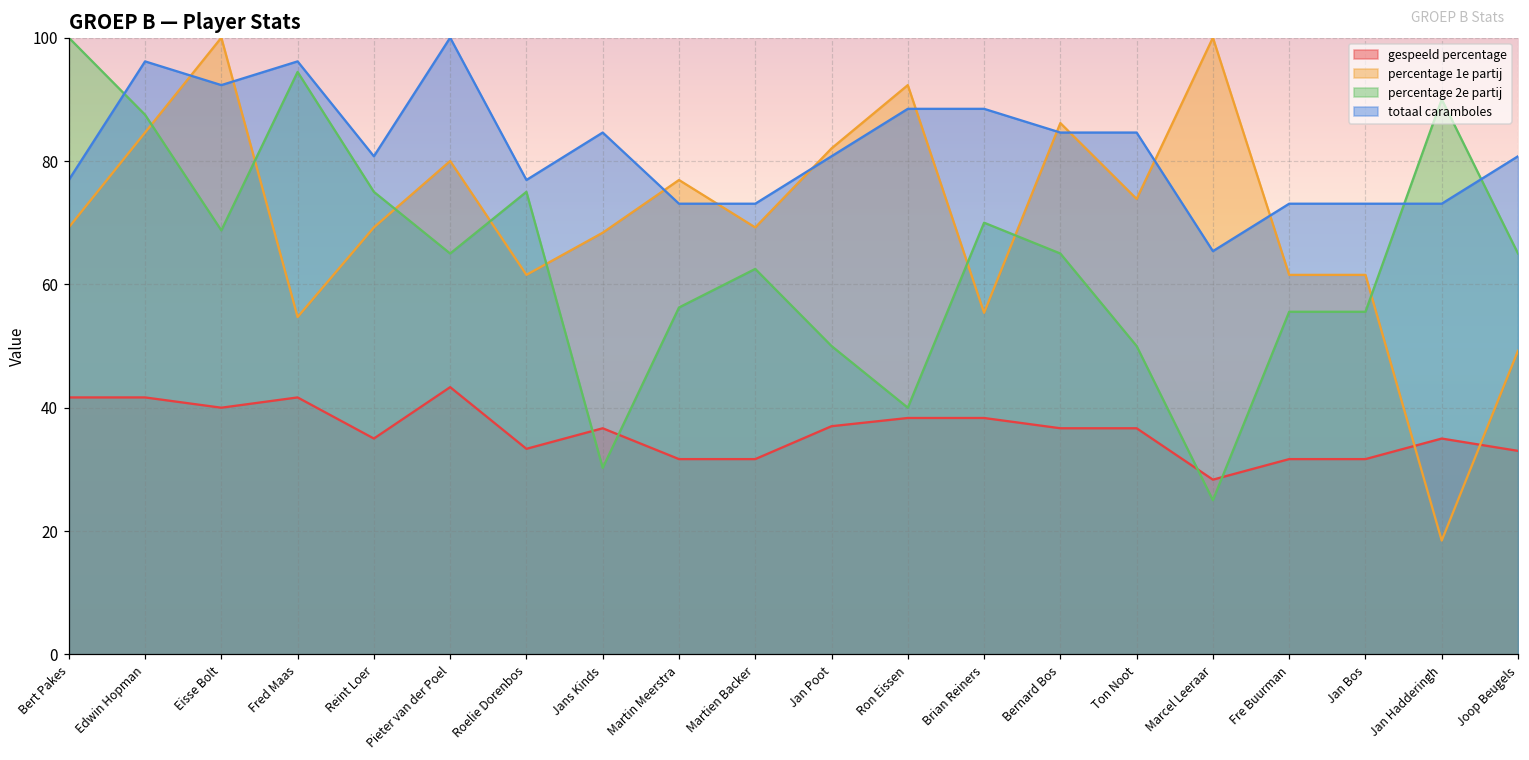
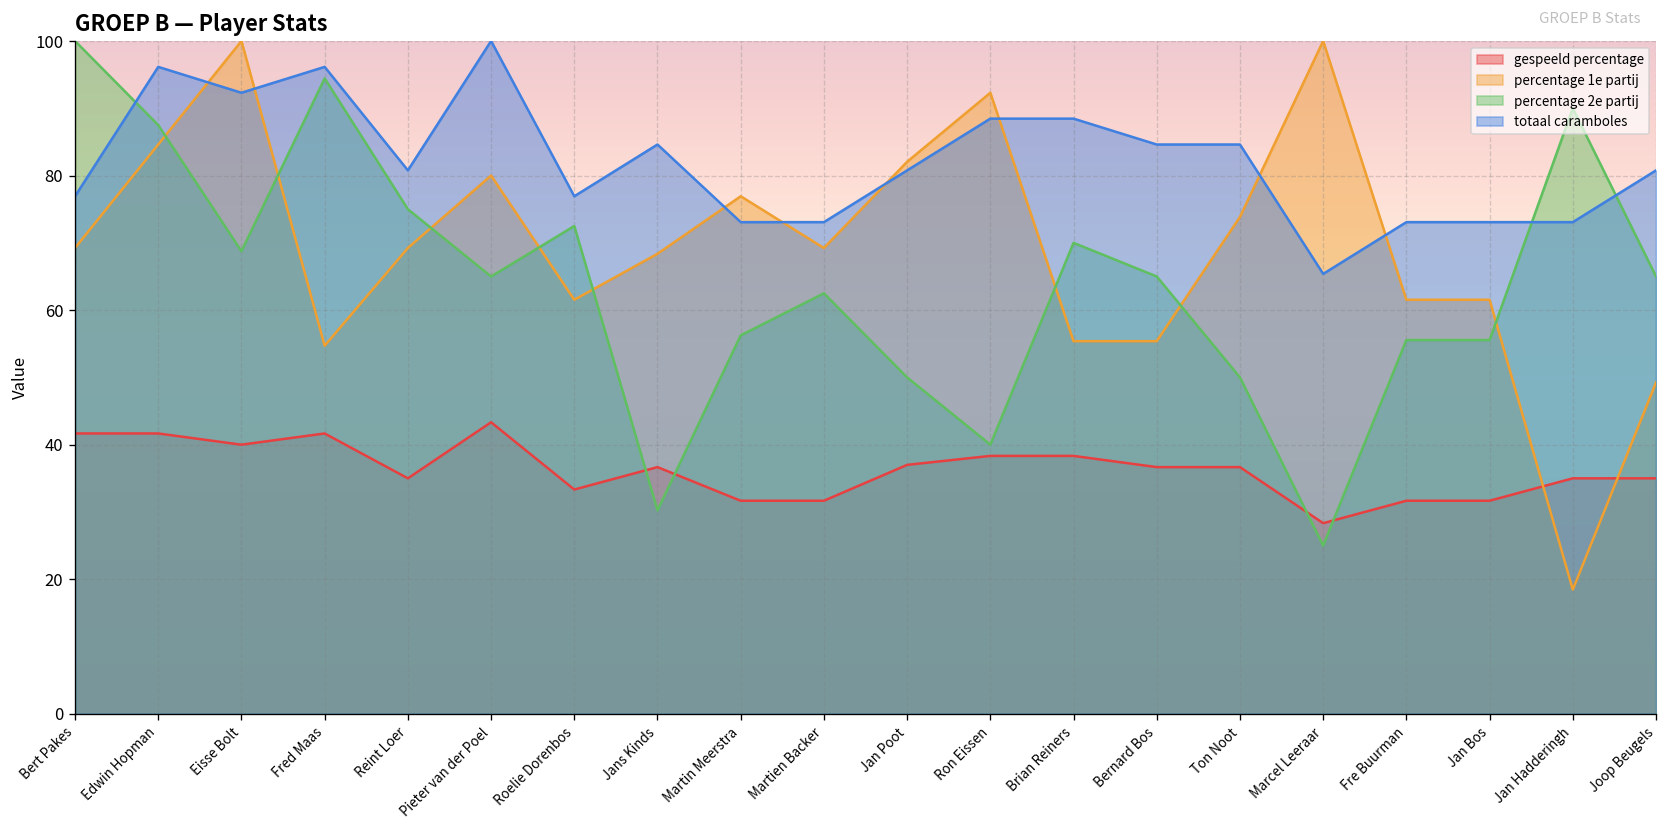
percentage 2e partij, Roelie Dorenbos: 75 -> 73
percentage 1e partij, Bernard Bos: 86 -> 55
gespeeld percentage, Joop Beugels: 33 -> 35
